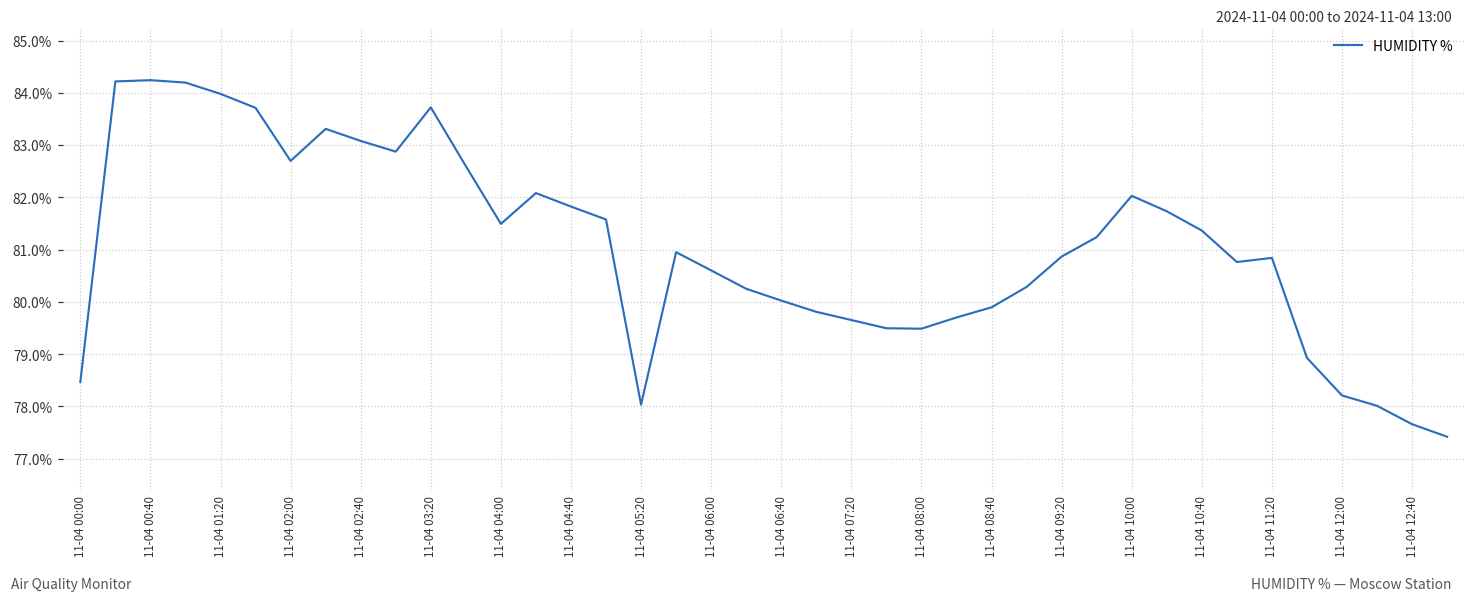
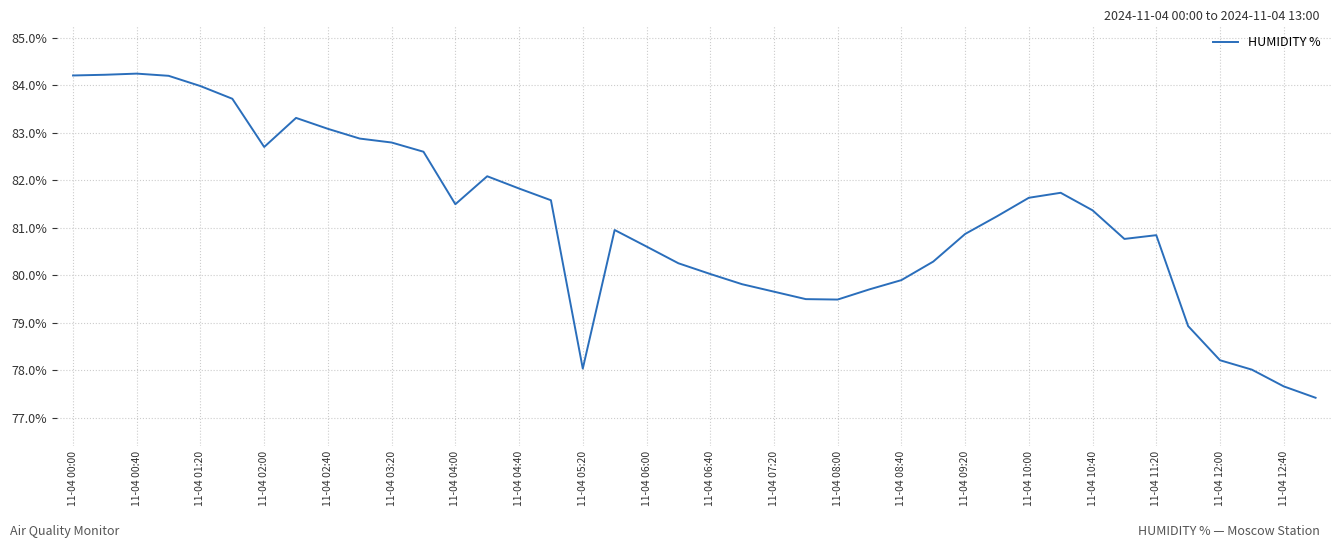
11-04 00:00: 78.5% -> 84.2%
11-04 03:20: 83.7% -> 82.8%
11-04 10:00: 82.0% -> 81.6%
